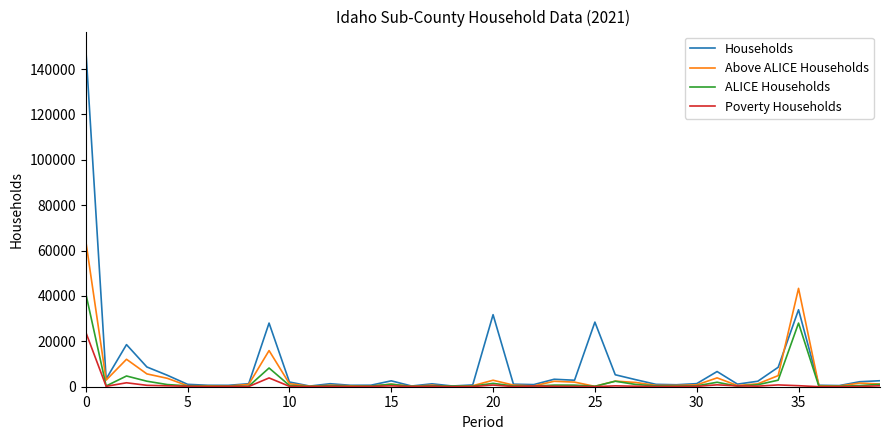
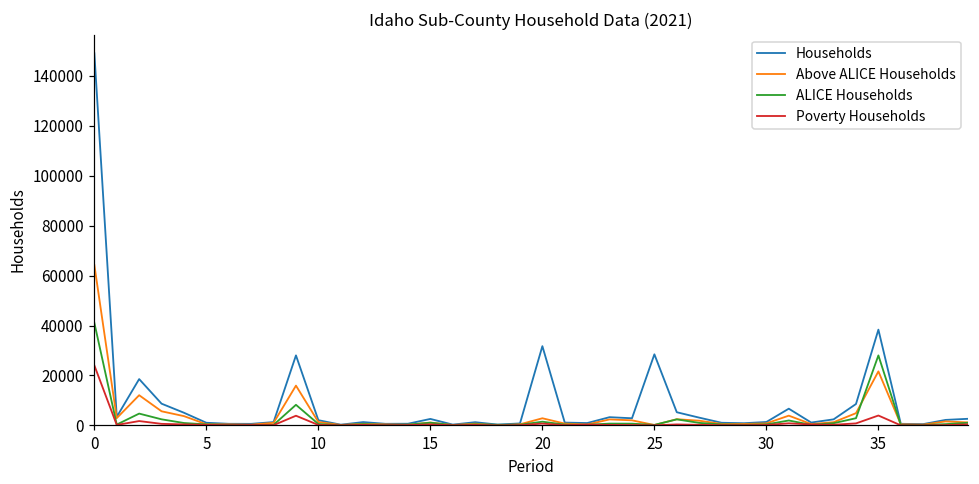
Households, 35: 34000 -> 38000
Above ALICE Households, 35: 43000 -> 22000
Poverty Households, 35: 0 -> 4000
